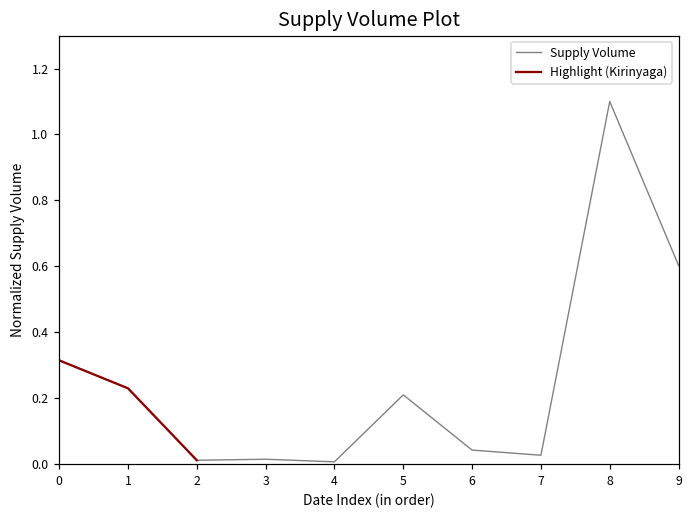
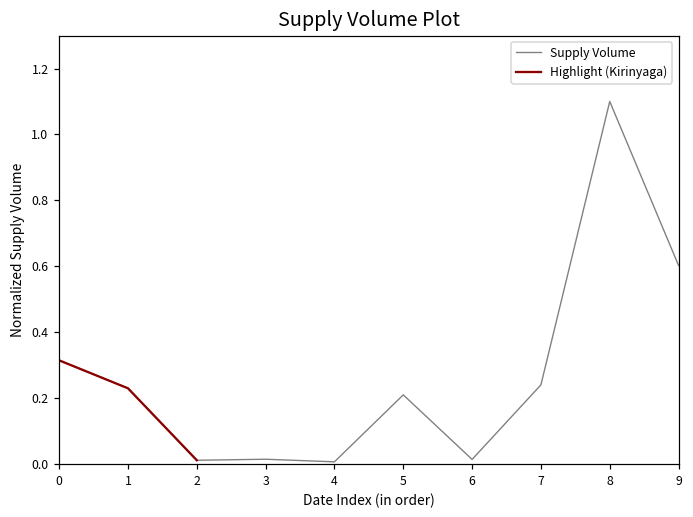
Supply Volume, 6: 0.04 -> 0.01
Supply Volume, 7: 0.03 -> 0.24
